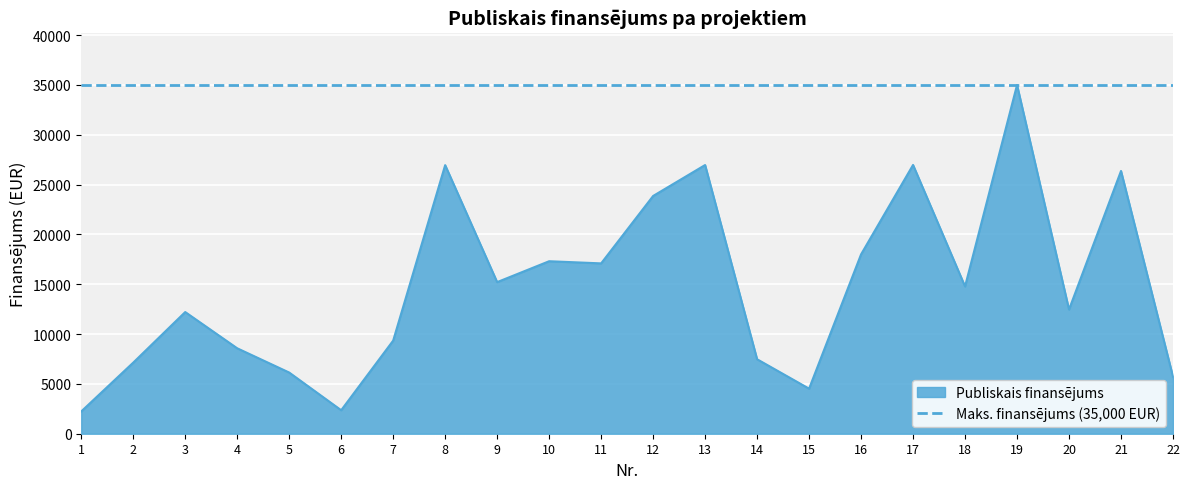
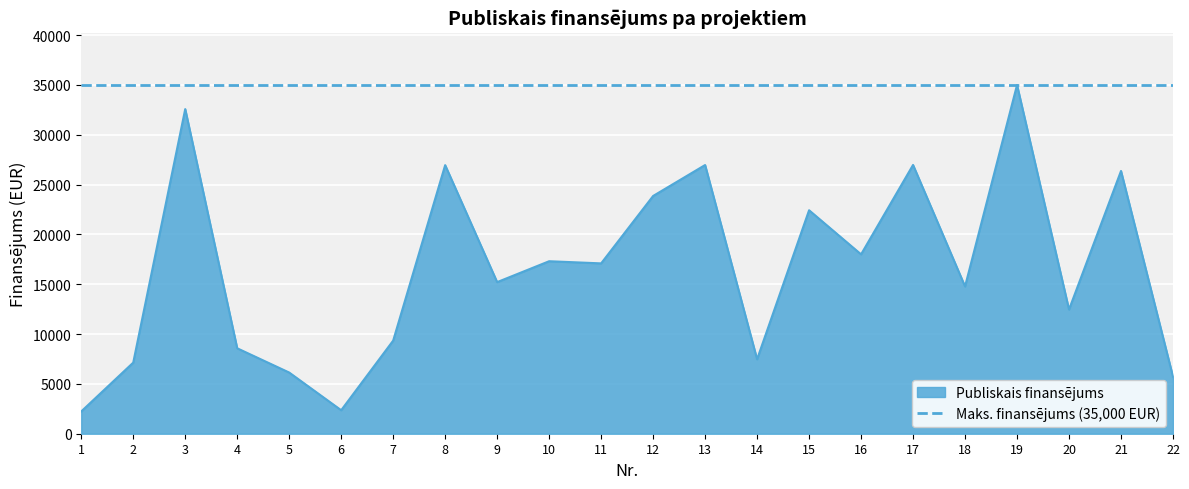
3: 12000 -> 33000
15: 5000 -> 22000
